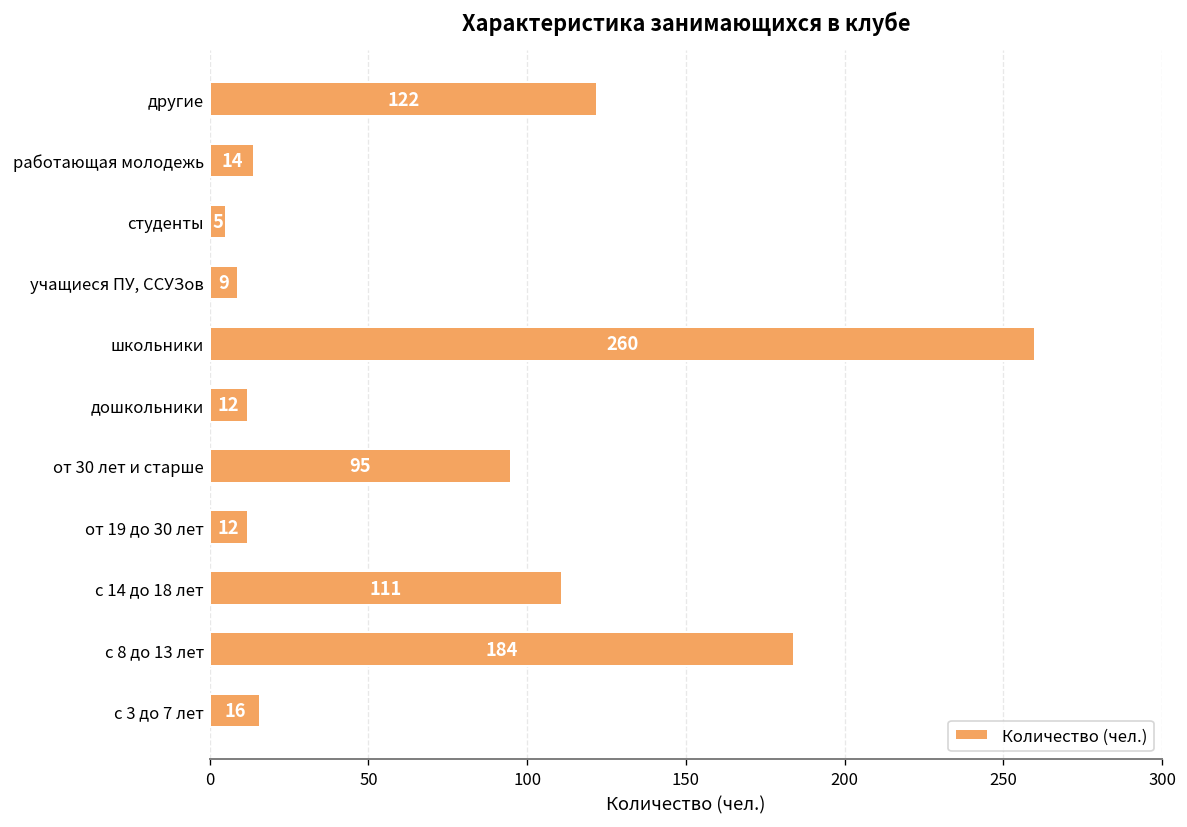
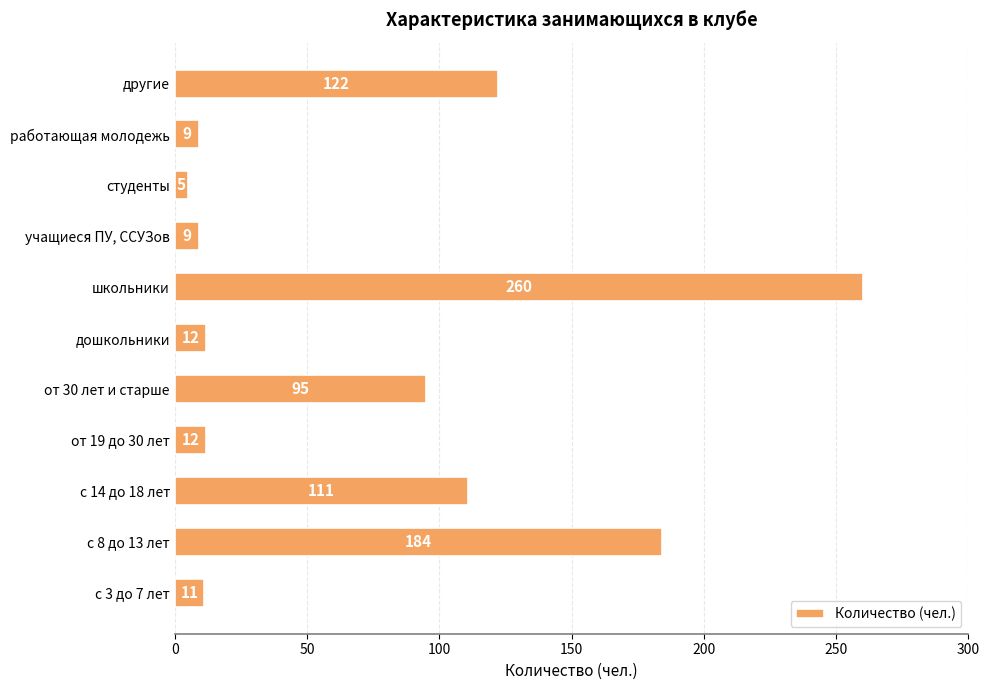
работающая молодежь: 14 -> 9
с 3 до 7 лет: 16 -> 11
